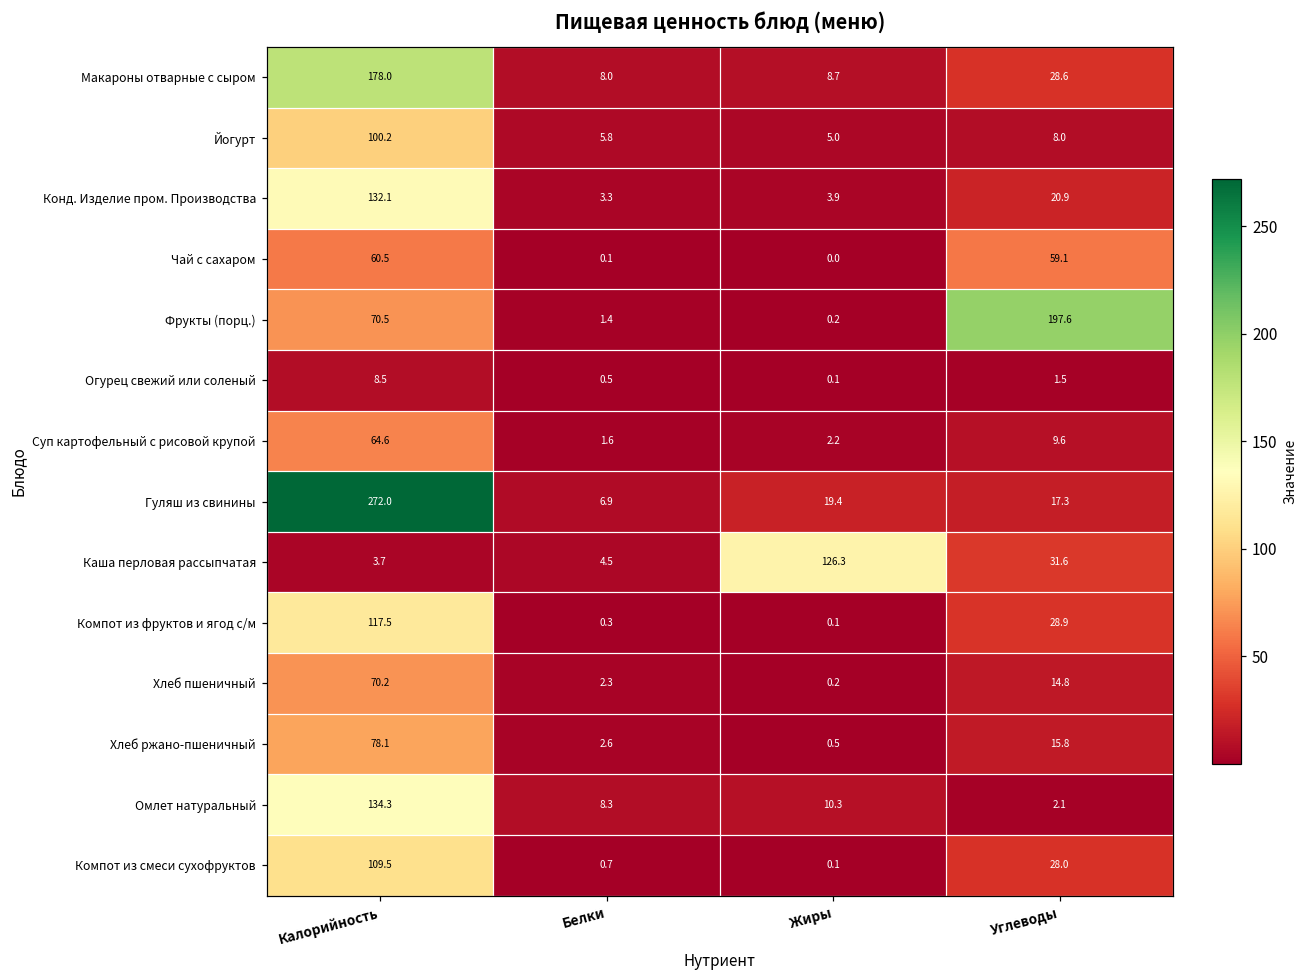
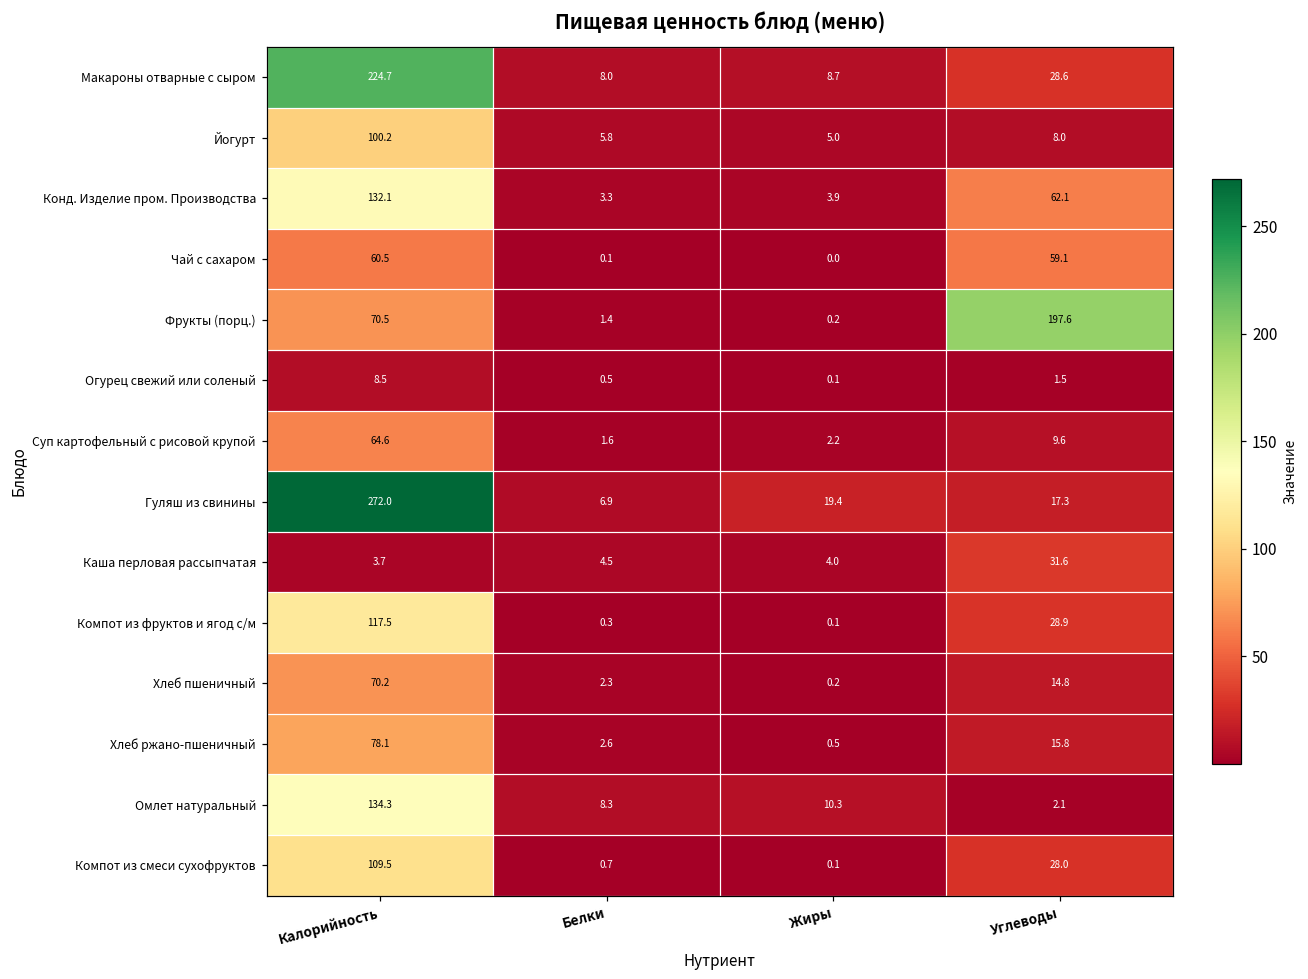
Макароны отварные с сыром, Калорийность: 178.0 -> 224.7
Конд. Изделие пром. Производства, Углеводы: 20.9 -> 62.1
Каша перловая рассыпчатая, Жиры: 126.3 -> 4.0
